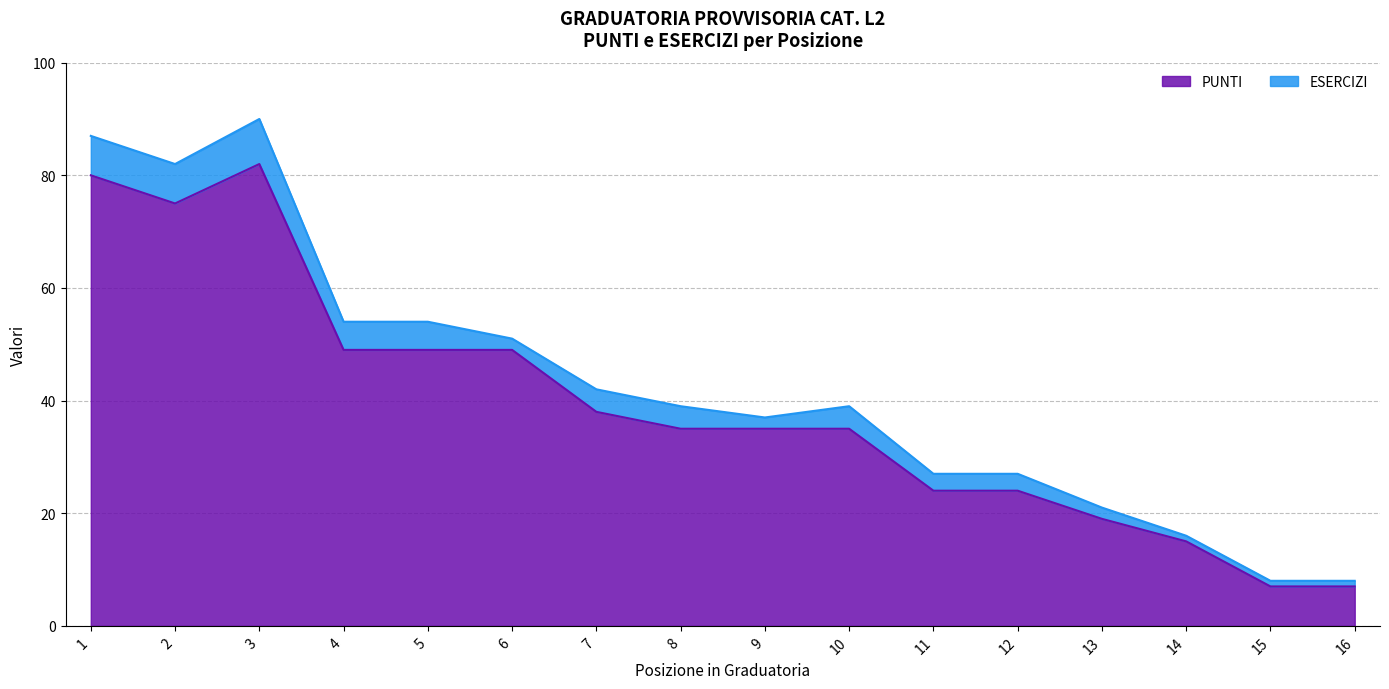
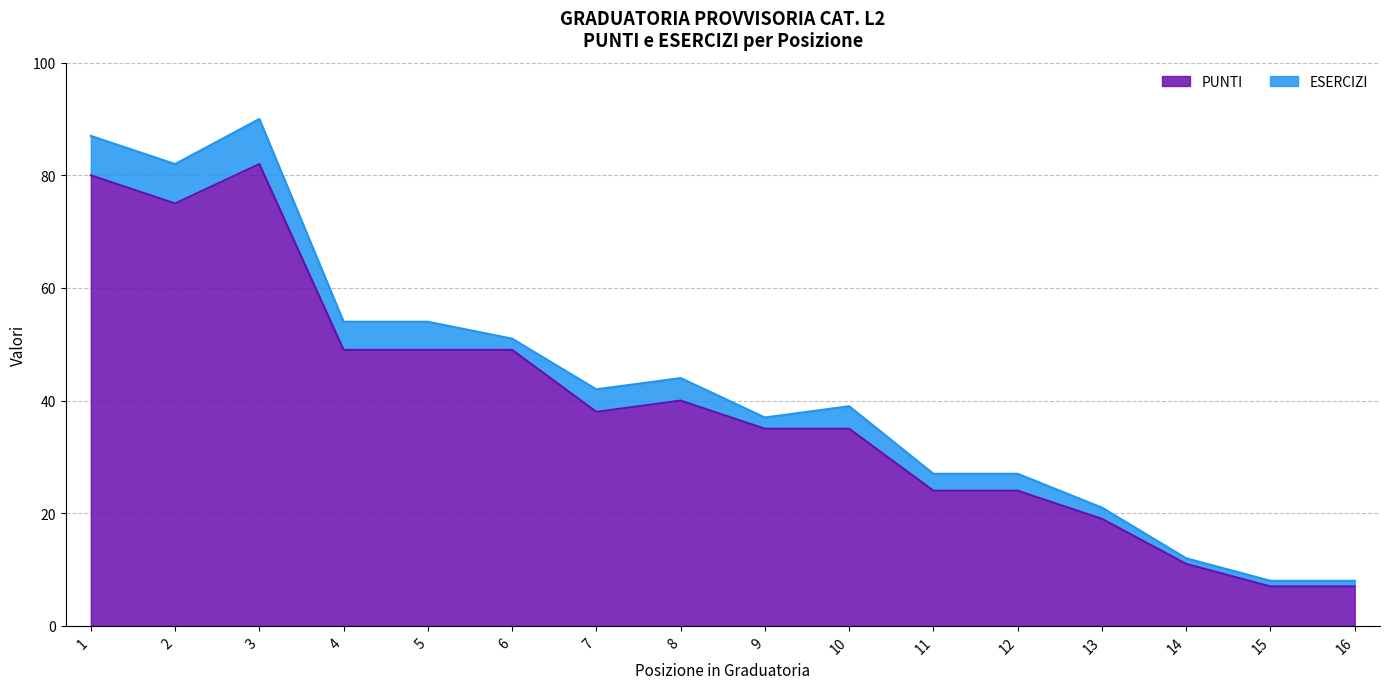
PUNTI, 8: 35 -> 40
PUNTI, 14: 15 -> 11
